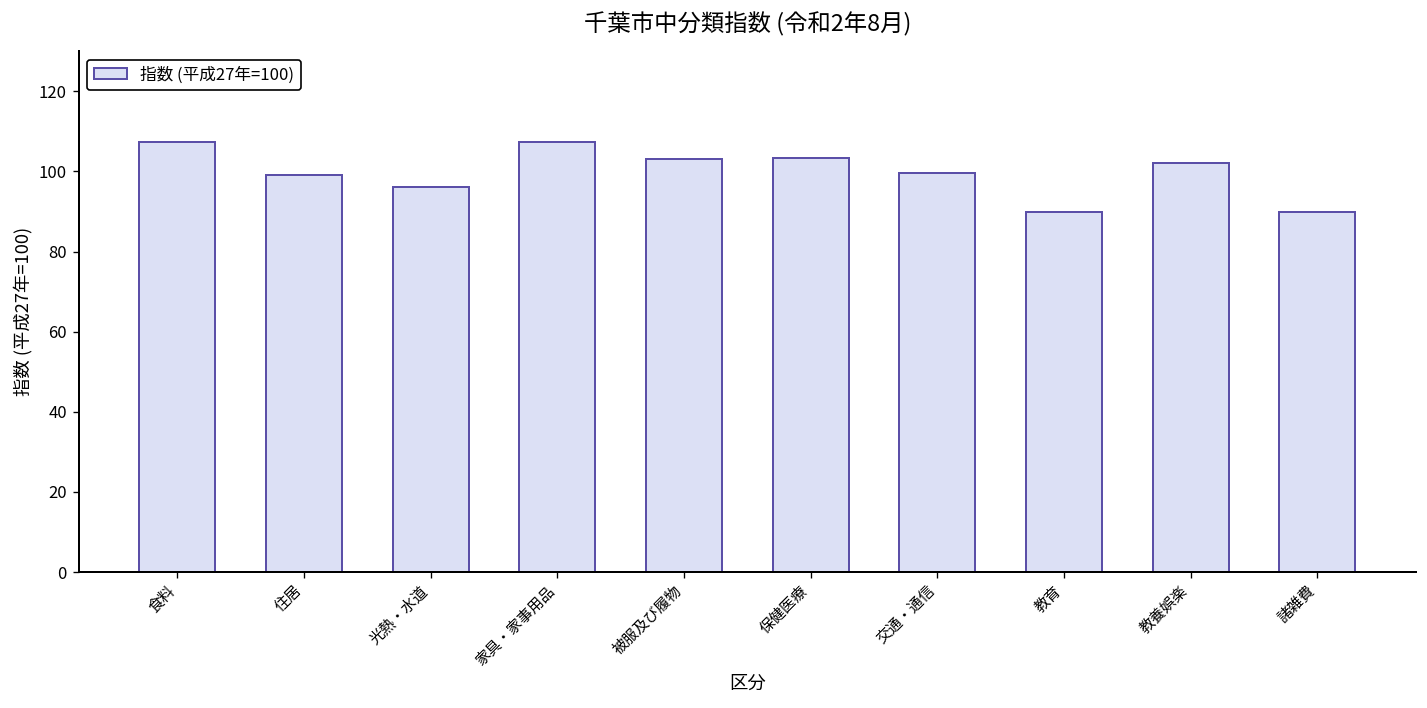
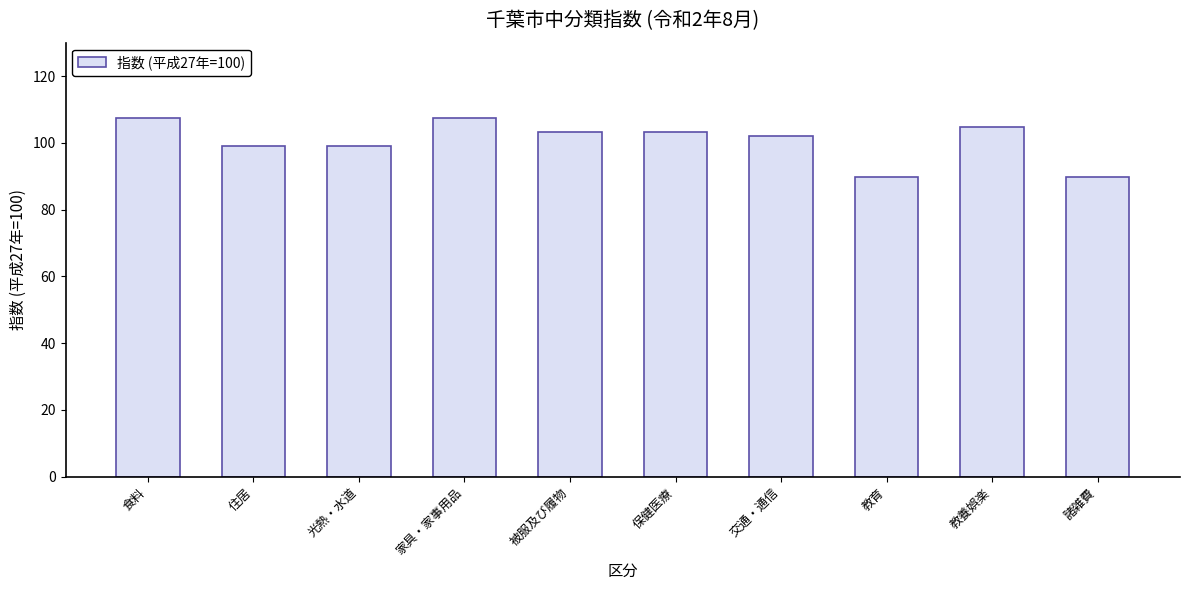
光熱・水道: 96 -> 99
交通・通信: 100 -> 102
教養娯楽: 102 -> 105
